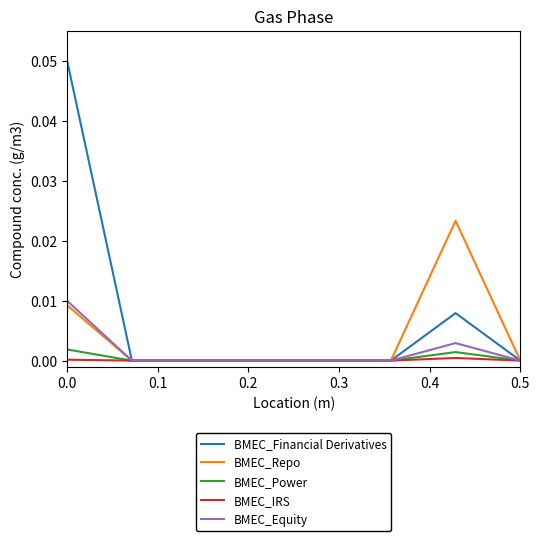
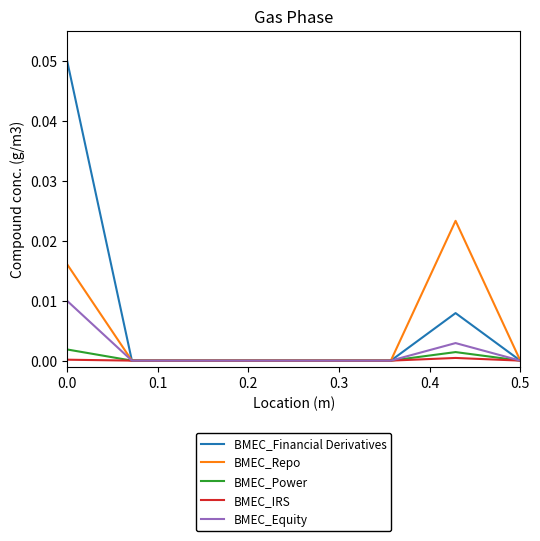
BMEC_Repo, 0.0: 0.009 -> 0.016
